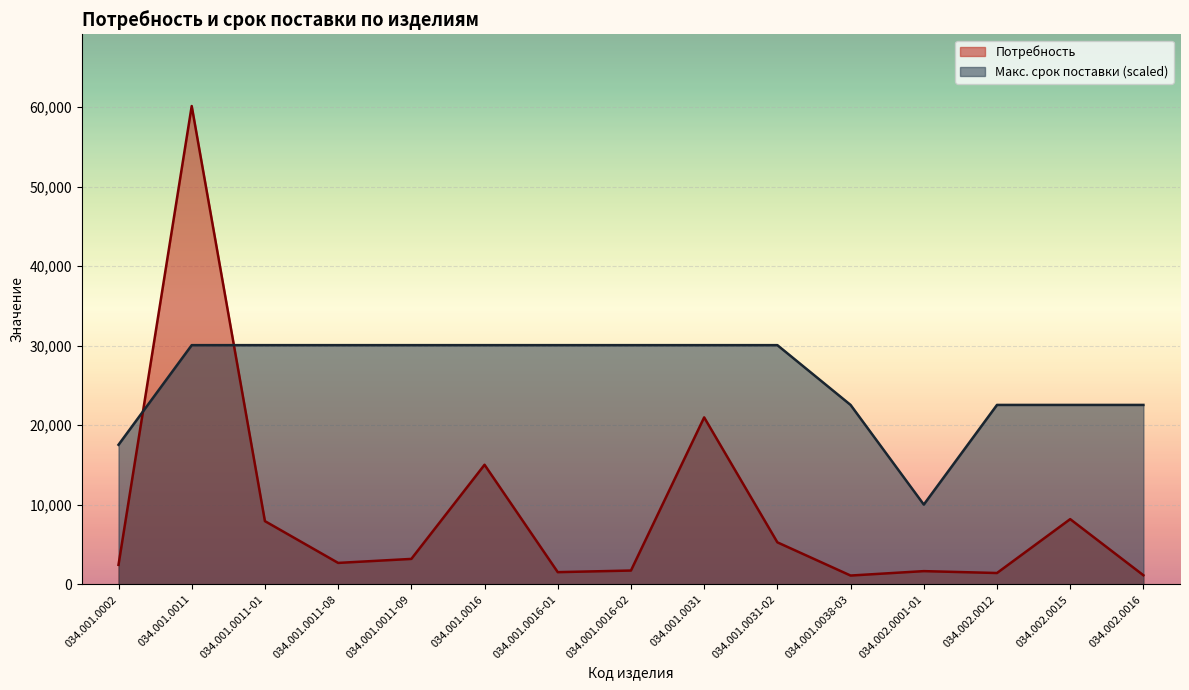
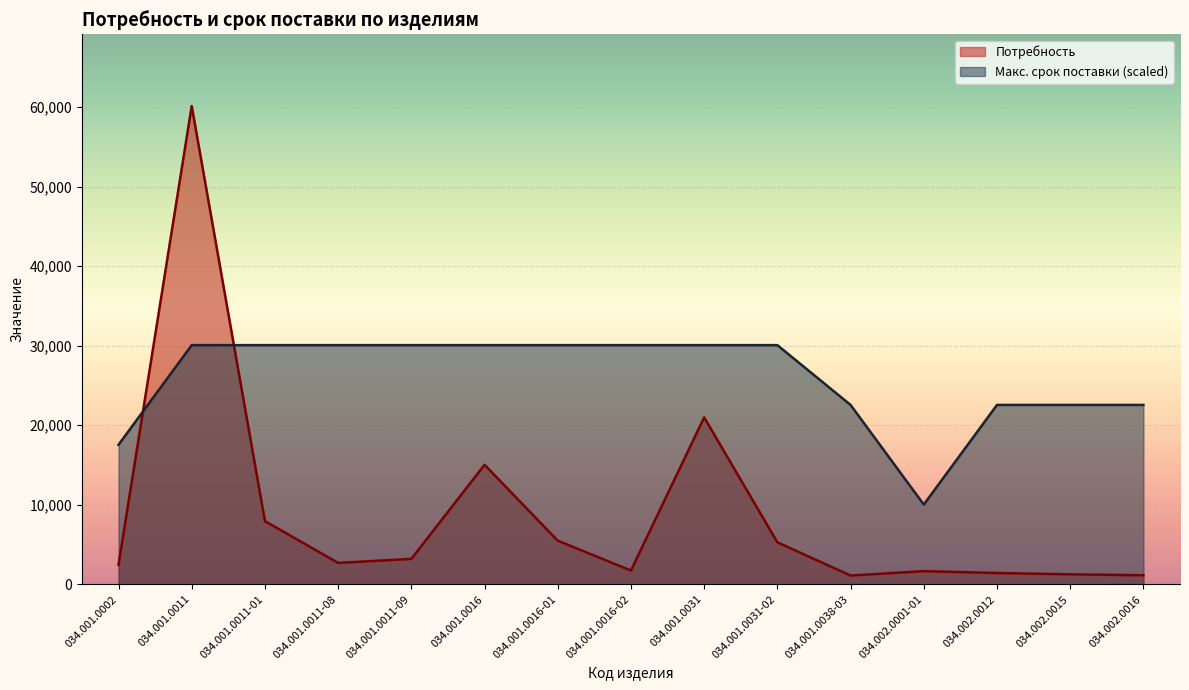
Потребность, 034.001.0016-01: 2,000 -> 5,000
Потребность, 034.002.0015: 8,000 -> 1,000
